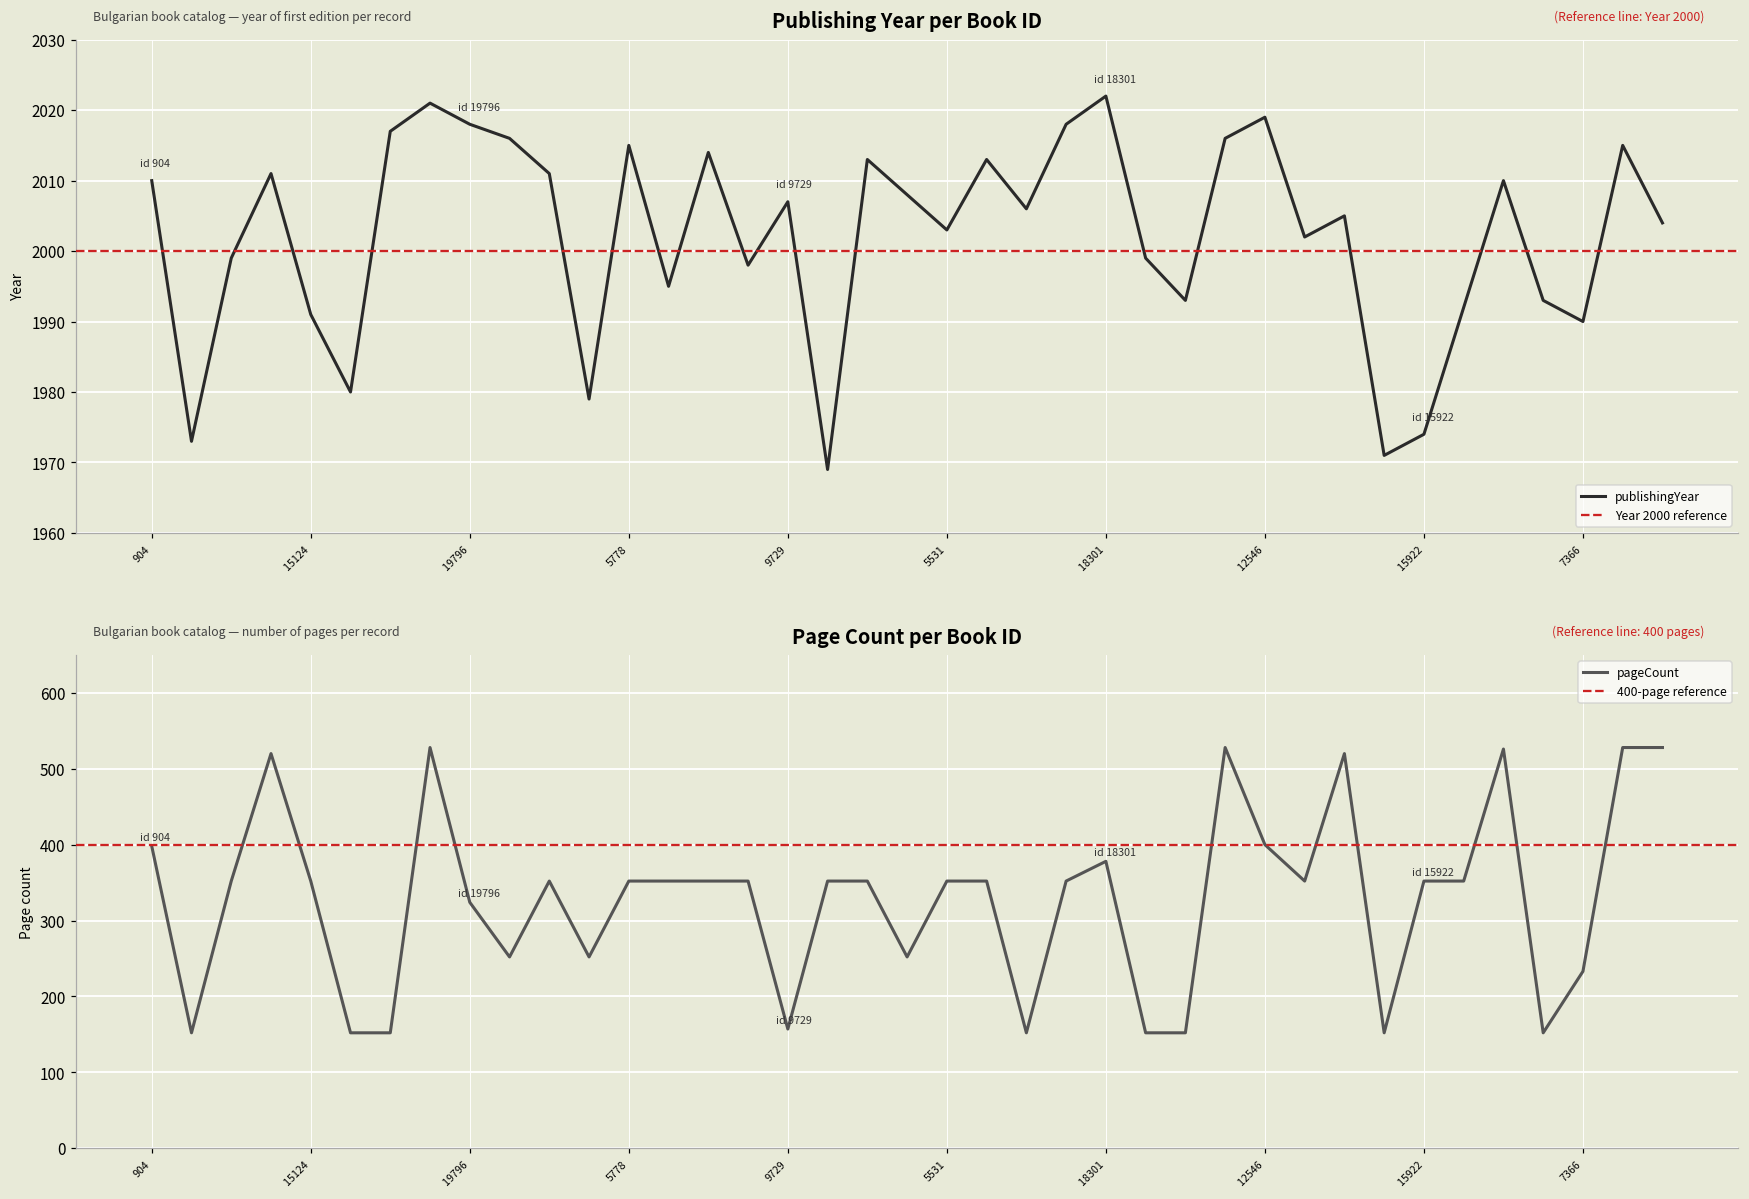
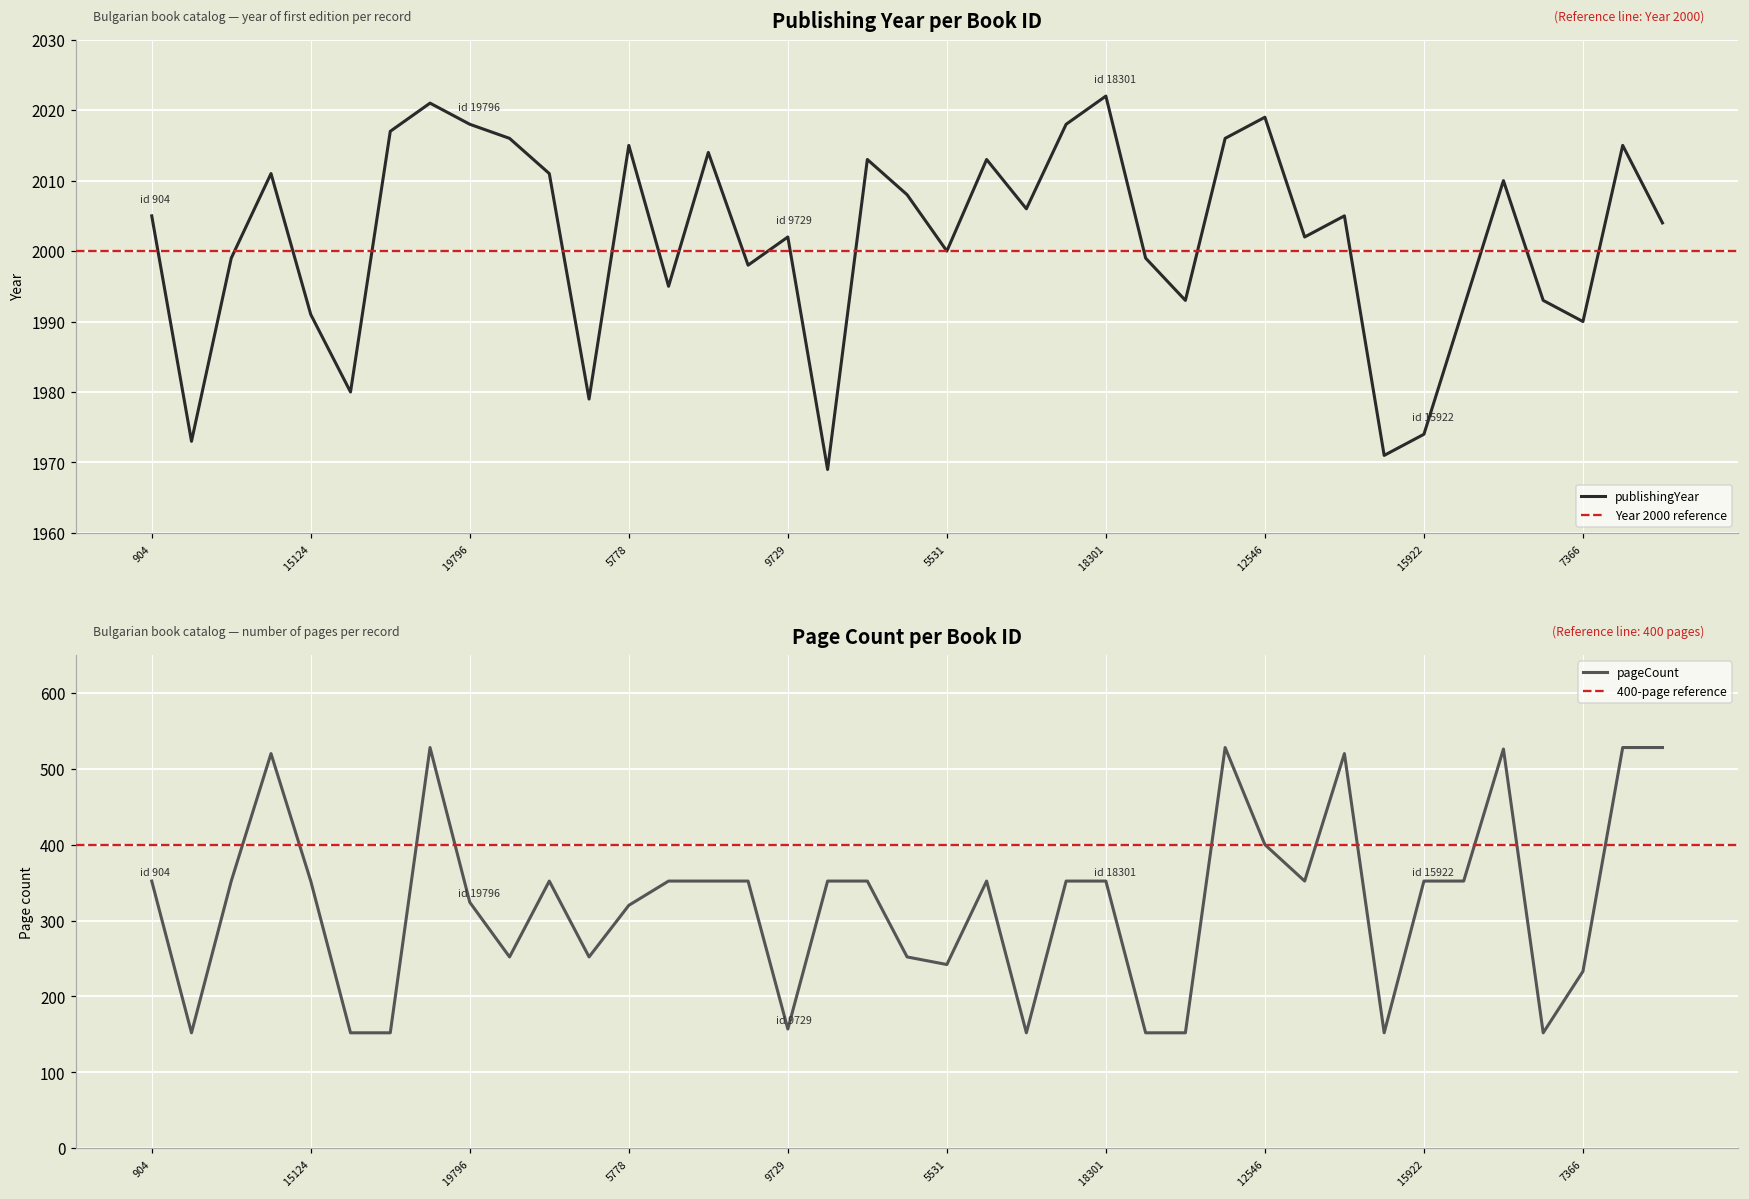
Publishing Year per Book ID, 904: 2010 -> 2005
Publishing Year per Book ID, 9729: 2007 -> 2002
Publishing Year per Book ID, 5531: 2003 -> 2000
Page Count per Book ID, 904: 400 -> 350
Page Count per Book ID, 5778: 350 -> 320
Page Count per Book ID, 5531: 350 -> 240
Page Count per Book ID, 18301: 380 -> 350
